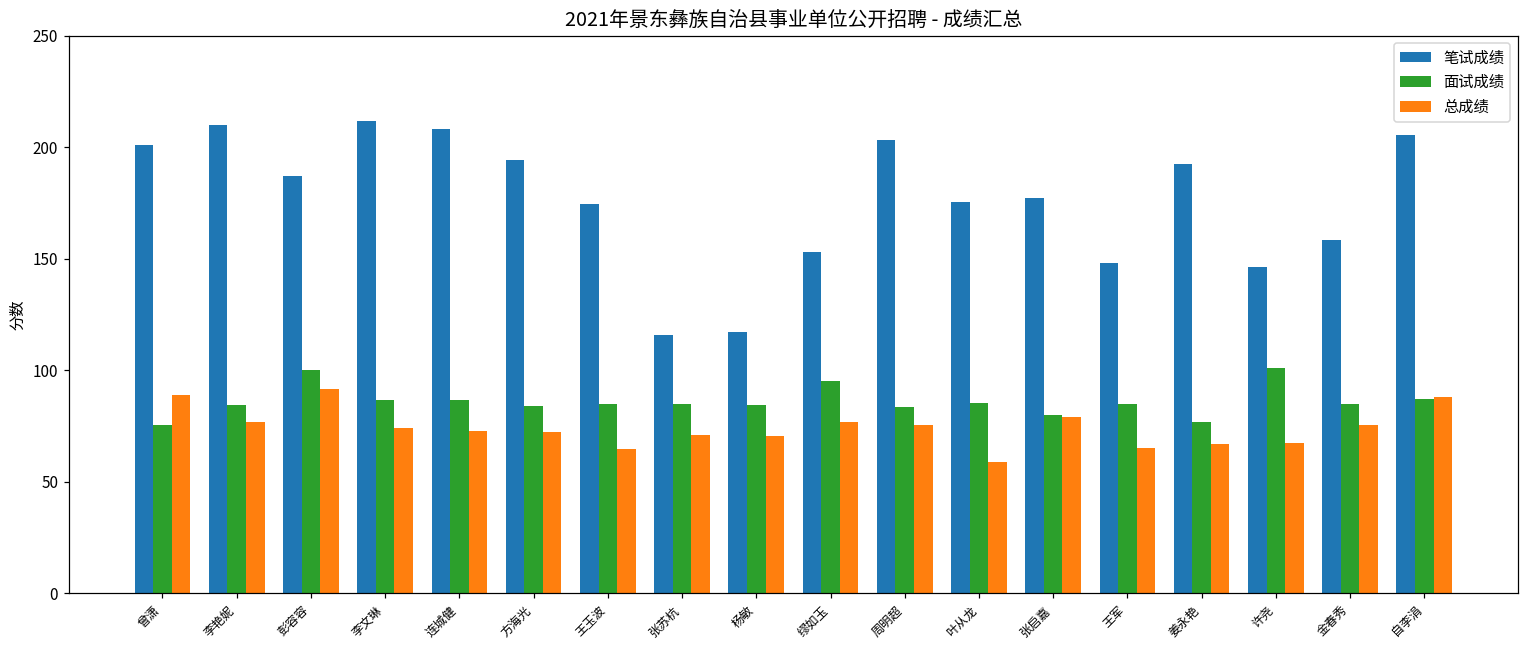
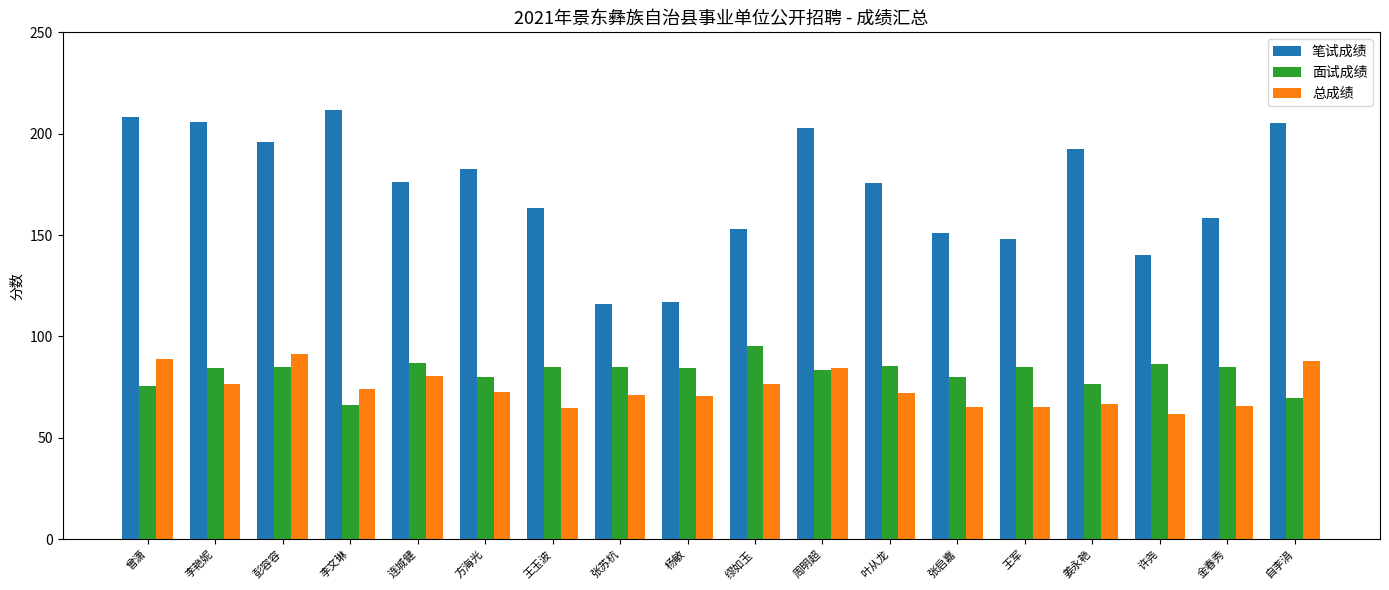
笔试成绩, 曾潇: 201 -> 208
笔试成绩, 李艳妮: 210 -> 206
笔试成绩, 彭容容: 187 -> 196
面试成绩, 彭容容: 100 -> 85
面试成绩, 李文琳: 86 -> 66
笔试成绩, 连城健: 208 -> 176
总成绩, 连城健: 73 -> 81
笔试成绩, 方海光: 194 -> 183
面试成绩, 方海光: 84 -> 80
笔试成绩, 王玉波: 175 -> 163
总成绩, 周明超: 76 -> 84
总成绩, 叶从龙: 59 -> 72
笔试成绩, 张启嘉: 177 -> 151
总成绩, 张启嘉: 79 -> 65
笔试成绩, 许尧: 146 -> 140
面试成绩, 许尧: 101 -> 86
总成绩, 许尧: 67 -> 62
总成绩, 金春秀: 75 -> 66
面试成绩, 自李涓: 87 -> 70
